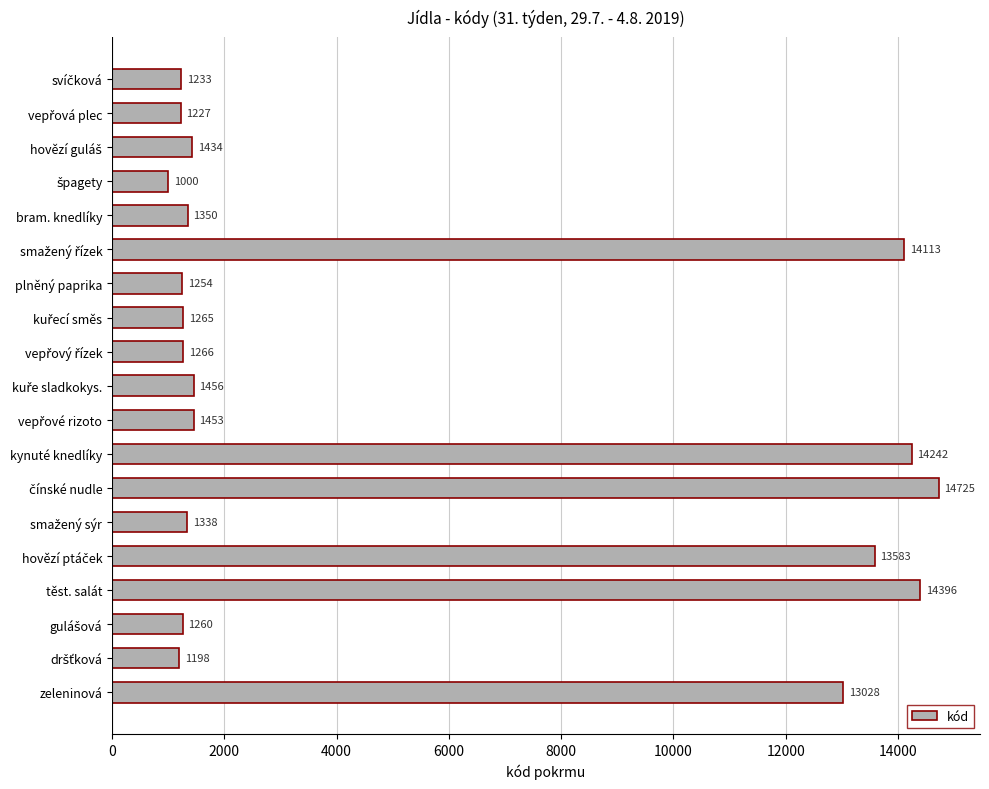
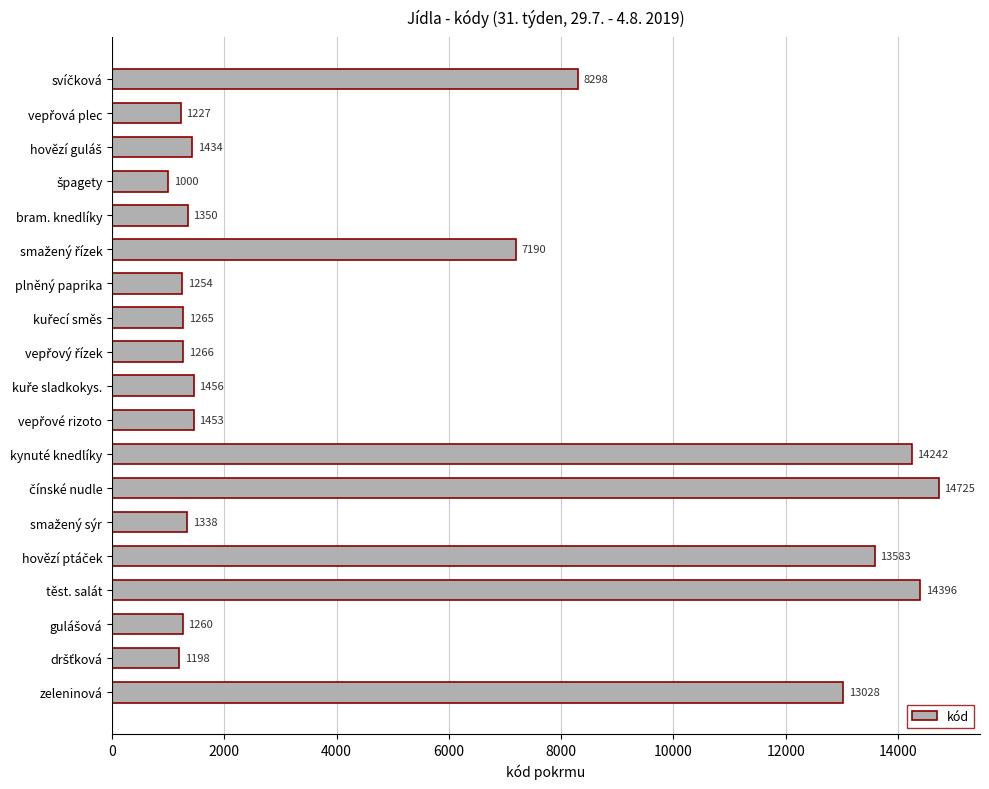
svíčková: 1233 -> 8298
smažený řízek: 14113 -> 7190
